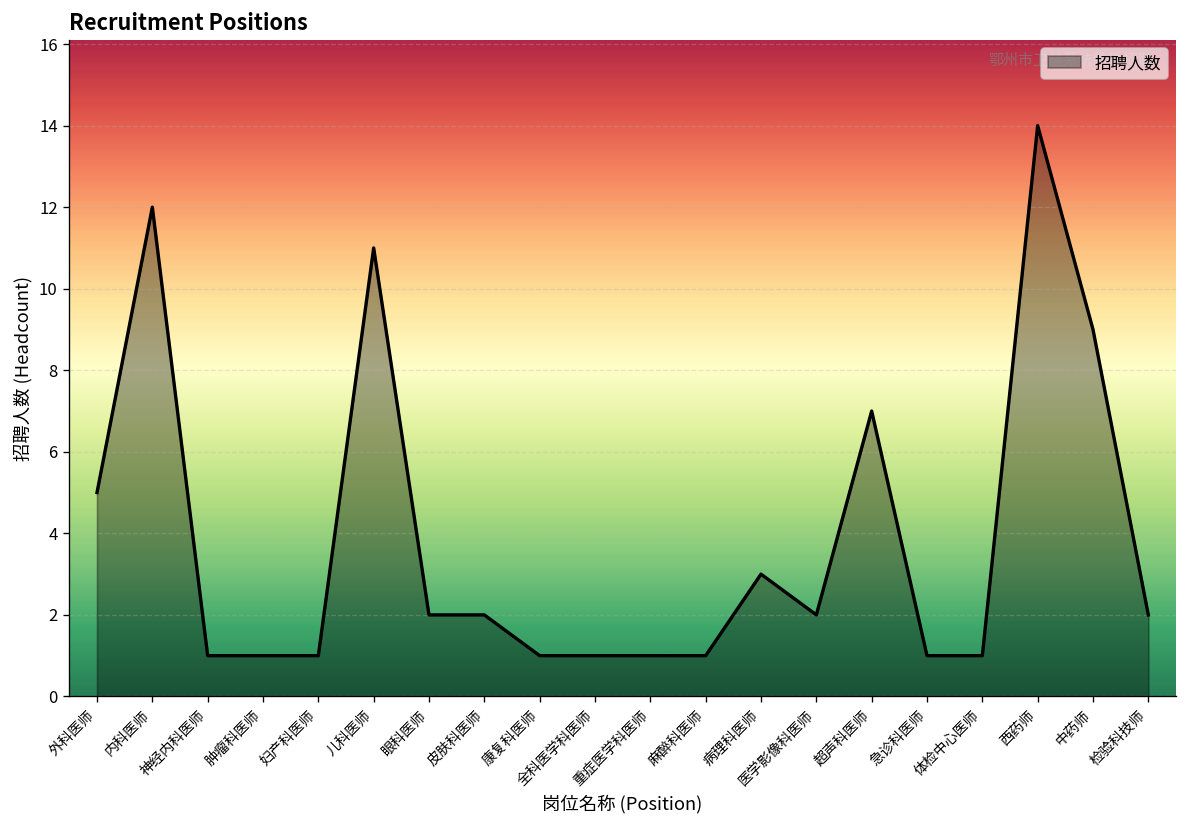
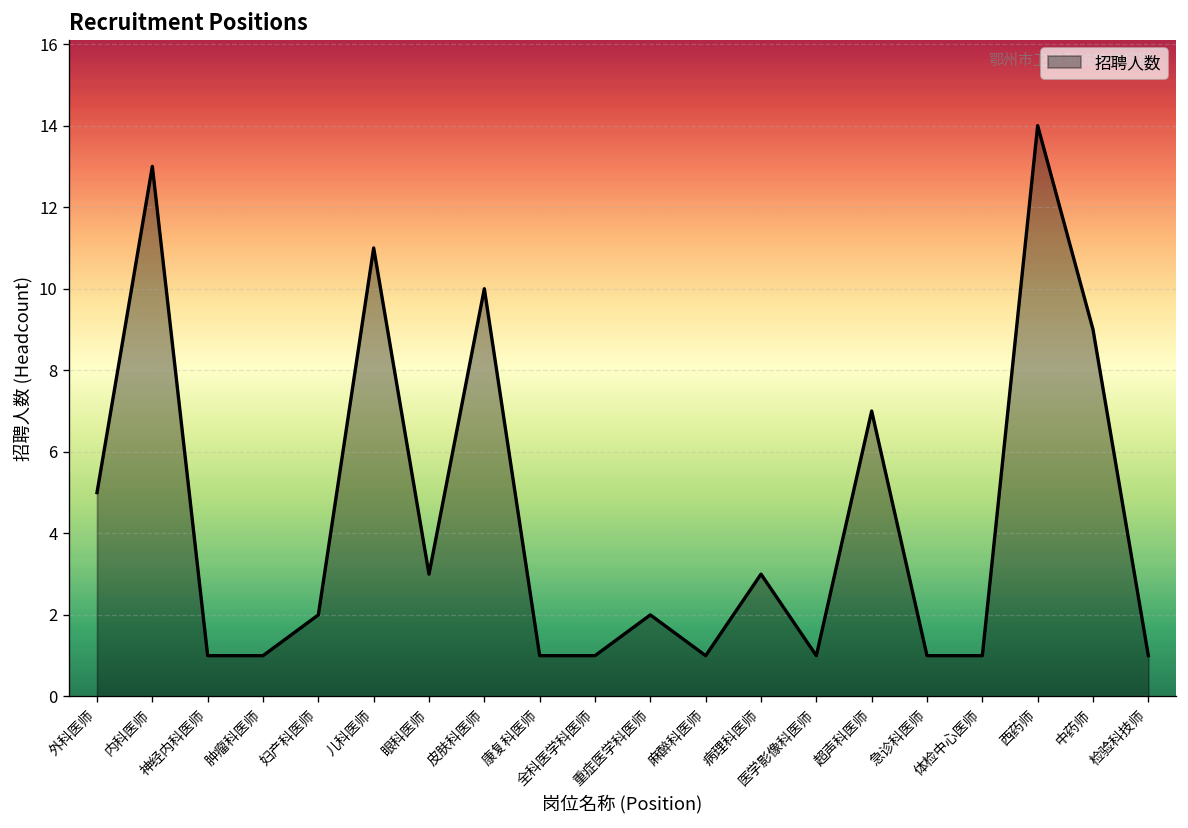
内科医师: 12 -> 13
妇产科医师: 1 -> 2
眼科医师: 2 -> 3
皮肤科医师: 2 -> 10
重症医学科医师: 1 -> 2
医学影像科医师: 2 -> 1
检验科技师: 2 -> 1
